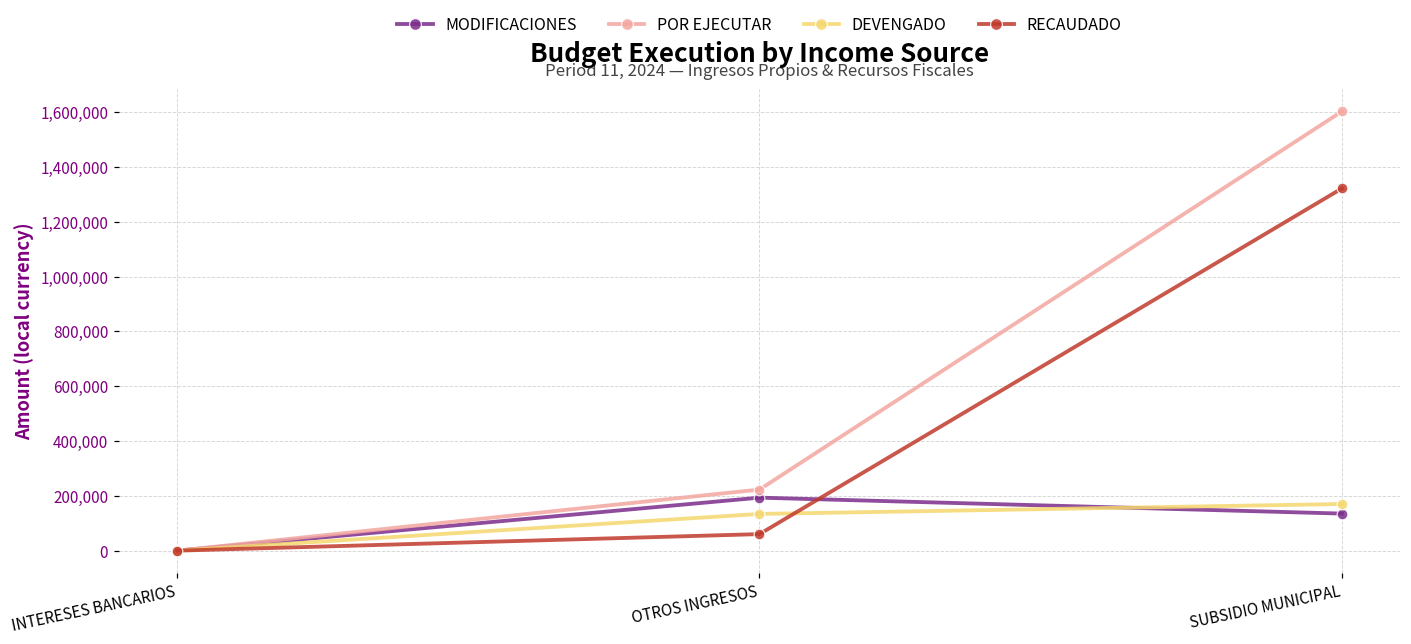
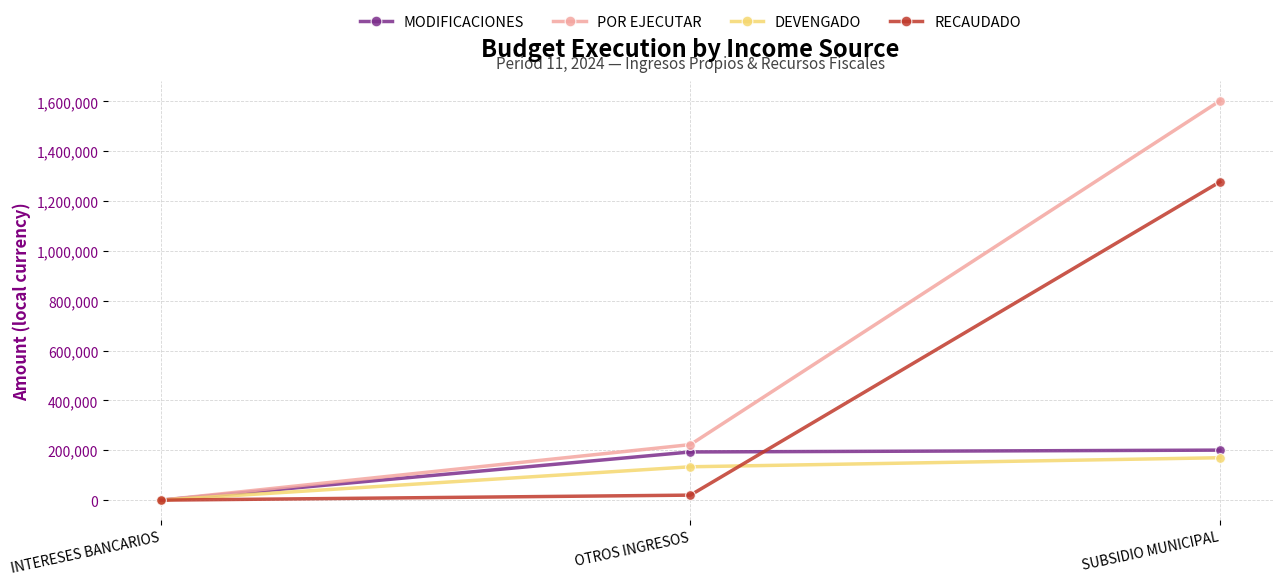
RECAUDADO, OTROS INGRESOS: 60,000 -> 20,000
MODIFICACIONES, SUBSIDIO MUNICIPAL: 140,000 -> 200,000
RECAUDADO, SUBSIDIO MUNICIPAL: 1,320,000 -> 1,280,000
